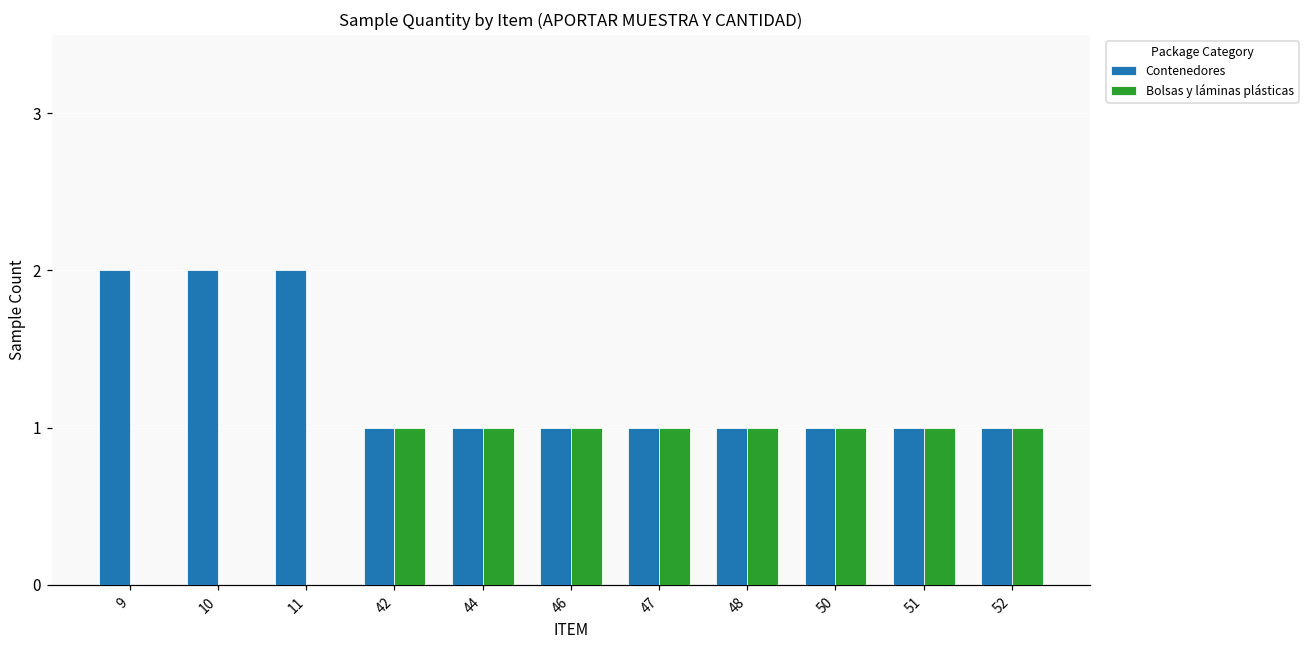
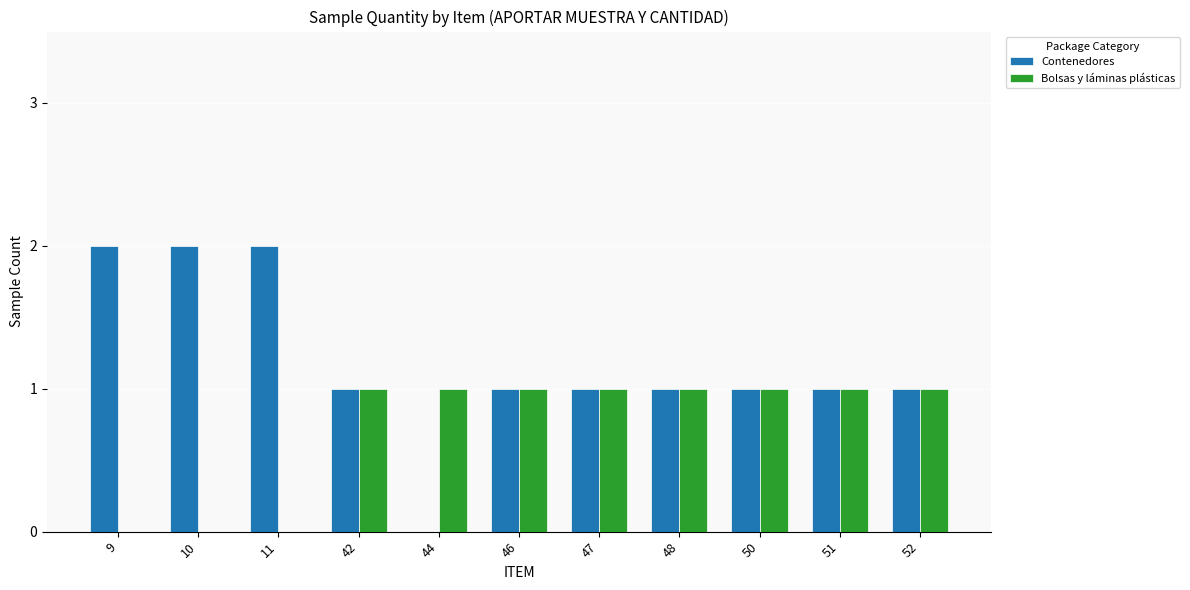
Contenedores, 44: 1 -> 0
